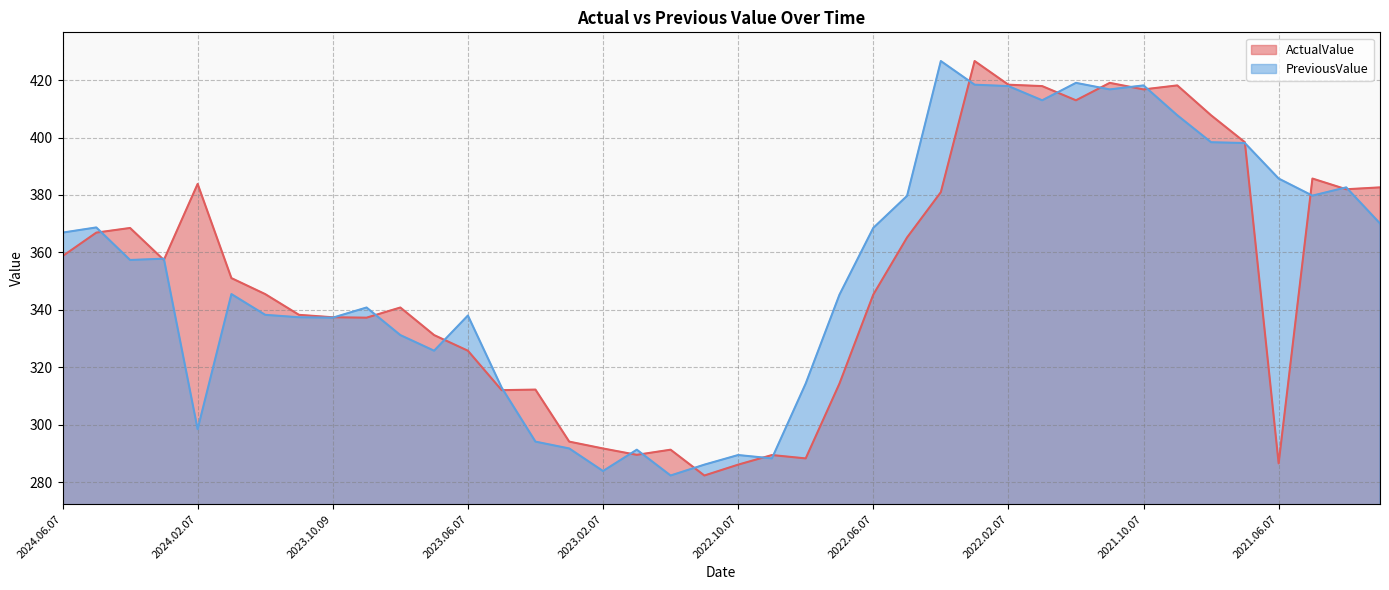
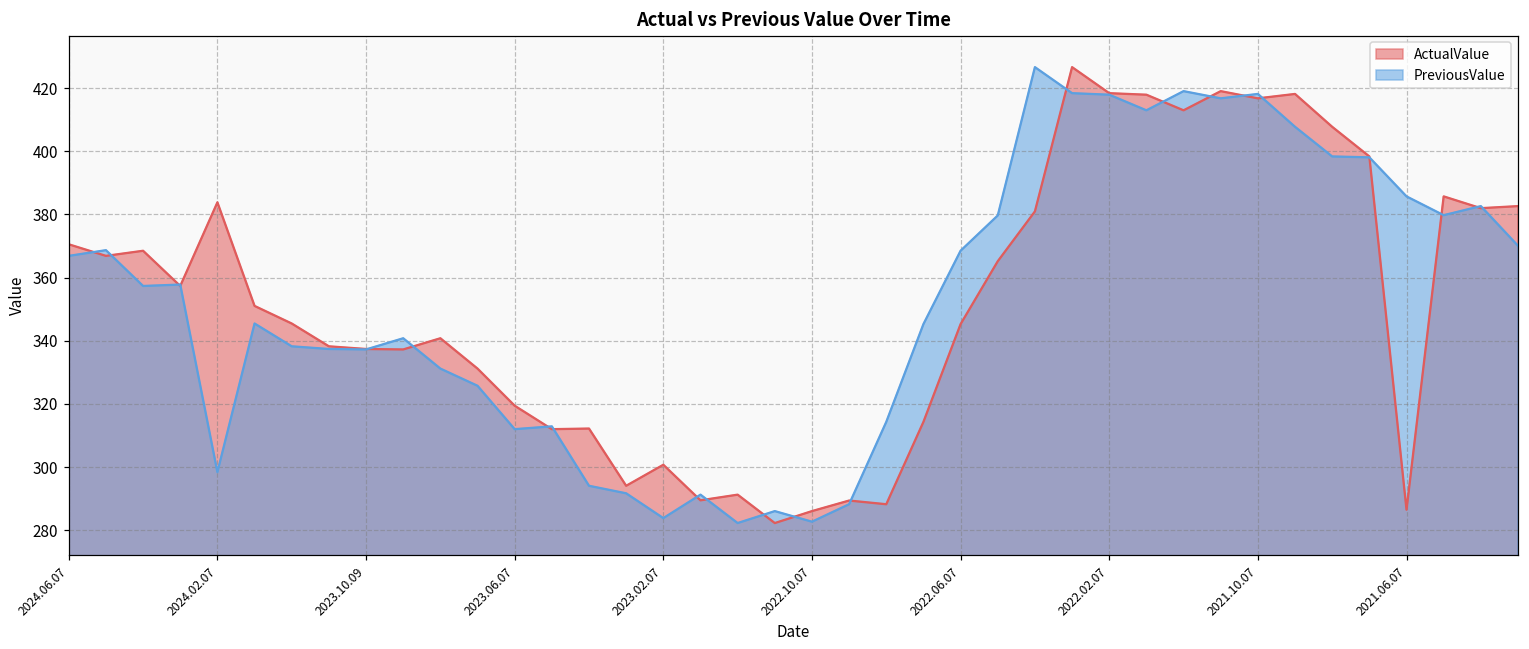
ActualValue, 2024.06.07: 359 -> 371
ActualValue, 2023.06.07: 326 -> 319
PreviousValue, 2023.06.07: 338 -> 312
ActualValue, 2023.02.07: 292 -> 301
PreviousValue, 2022.10.07: 289 -> 283
